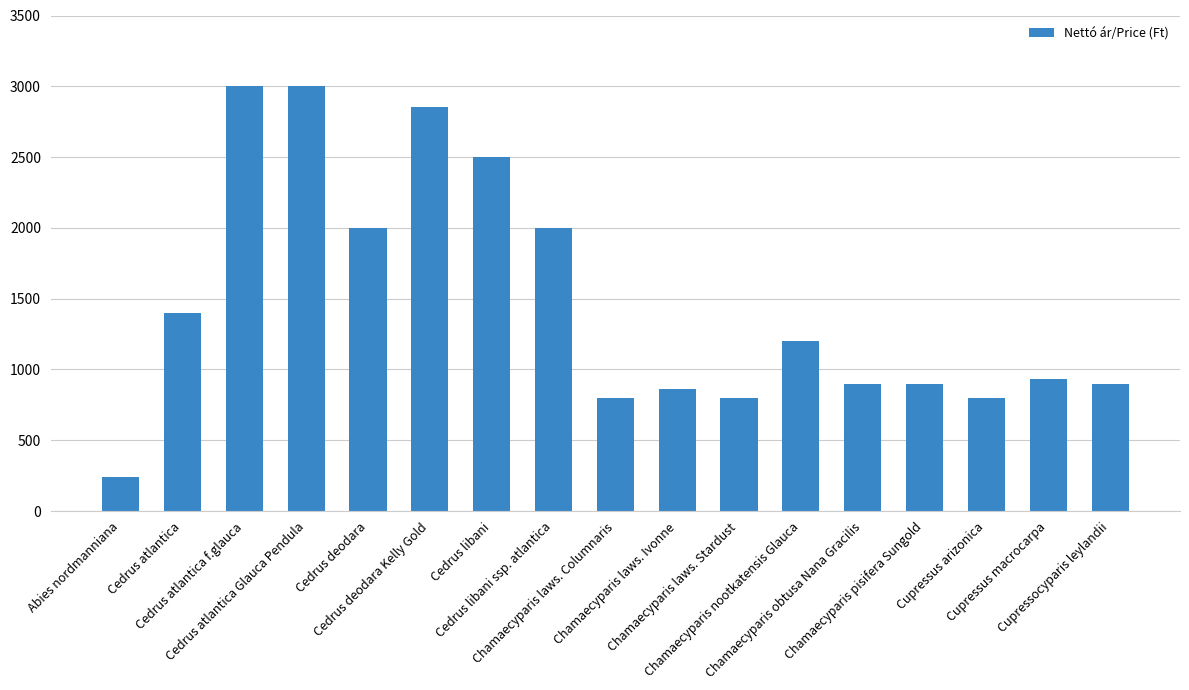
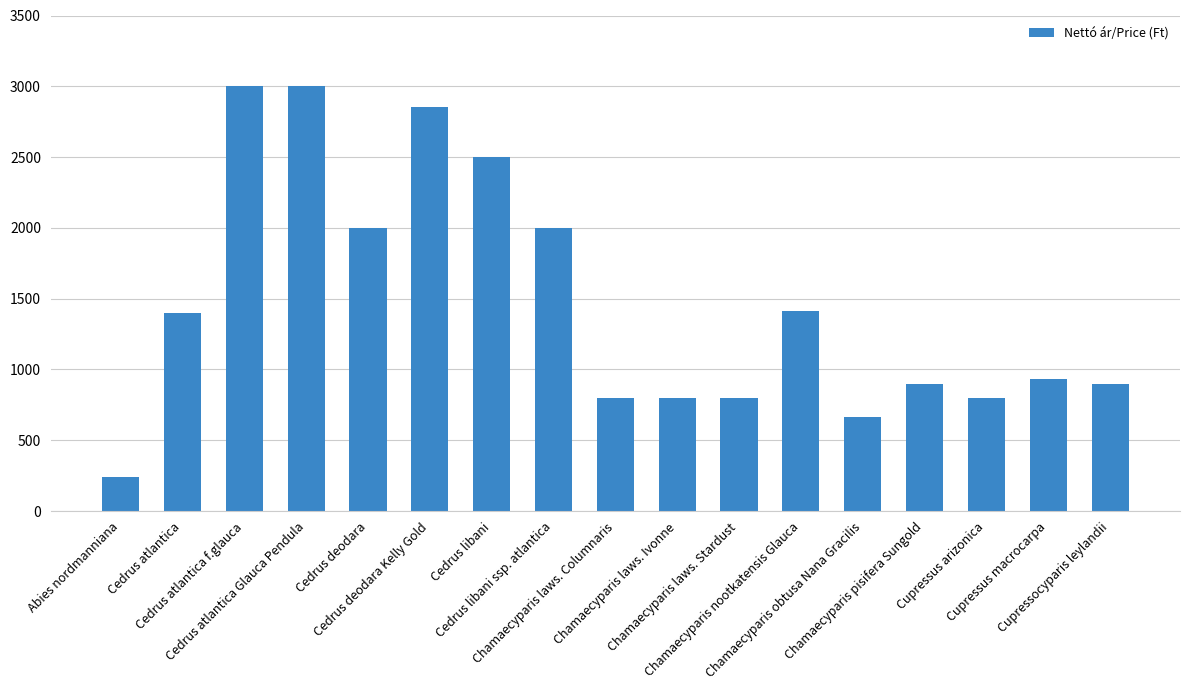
Chamaecyparis laws. Ivonne: 860 -> 800
Chamaecyparis nootkatensis Glauca: 1200 -> 1420
Chamaecyparis obtusa Nana Gracilis: 900 -> 670
